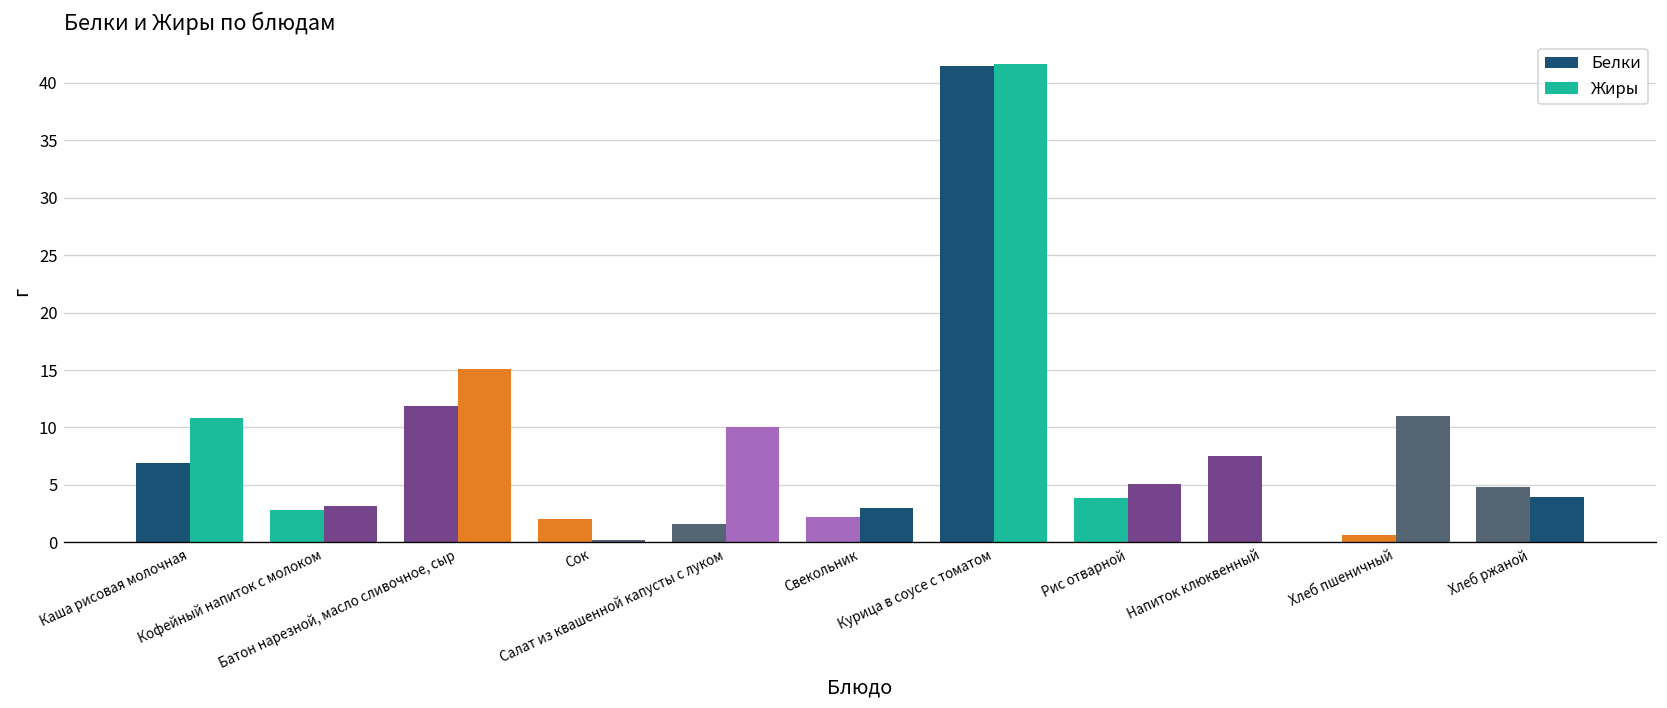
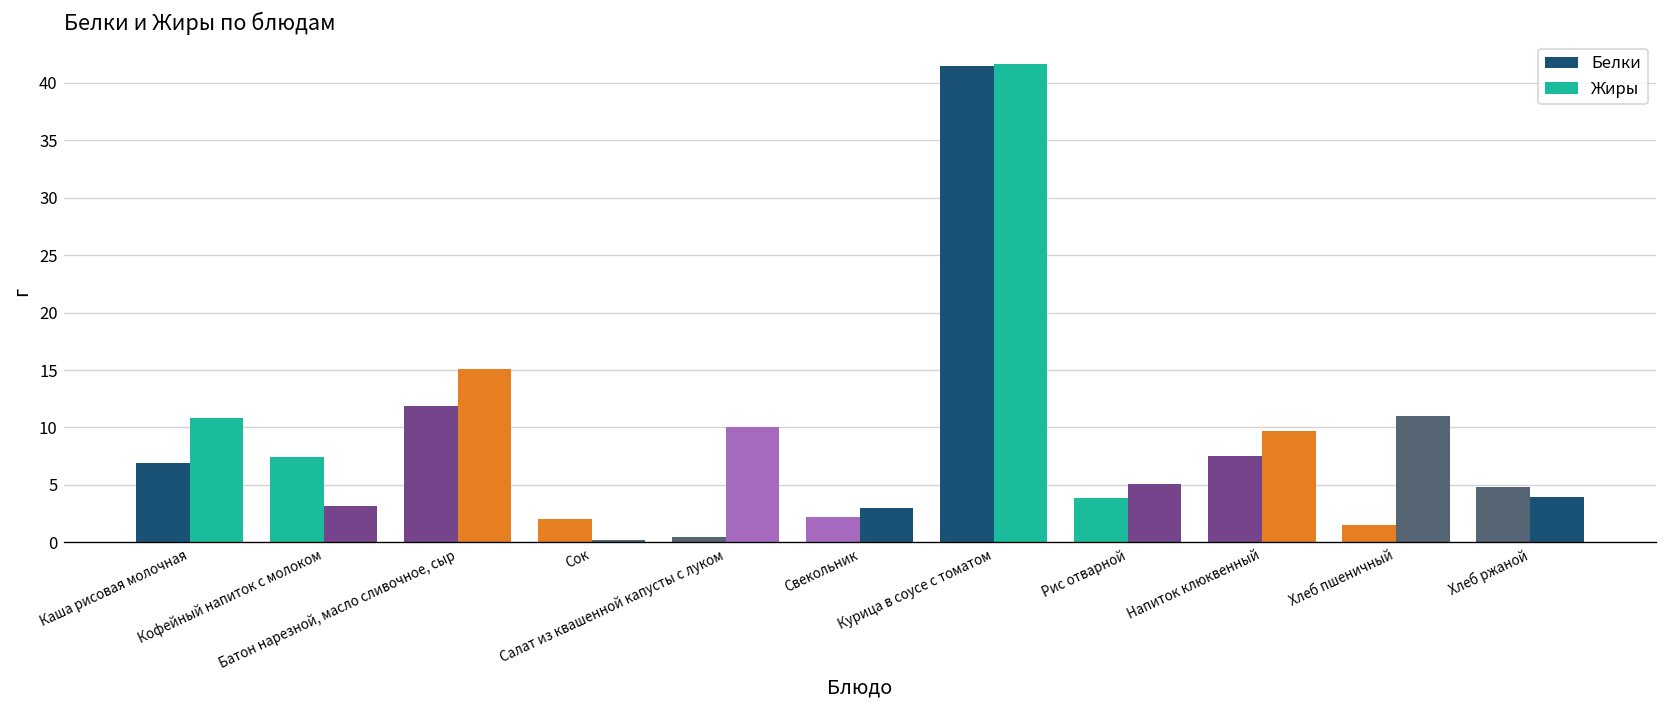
Белки, Кофейный напиток с молоком: 3 -> 7
Белки, Салат из квашенной капусты с луком: 2 -> 1
Жиры, Напиток клюквенный: 0 -> 10
Белки, Хлеб пшеничный: 1 -> 2
